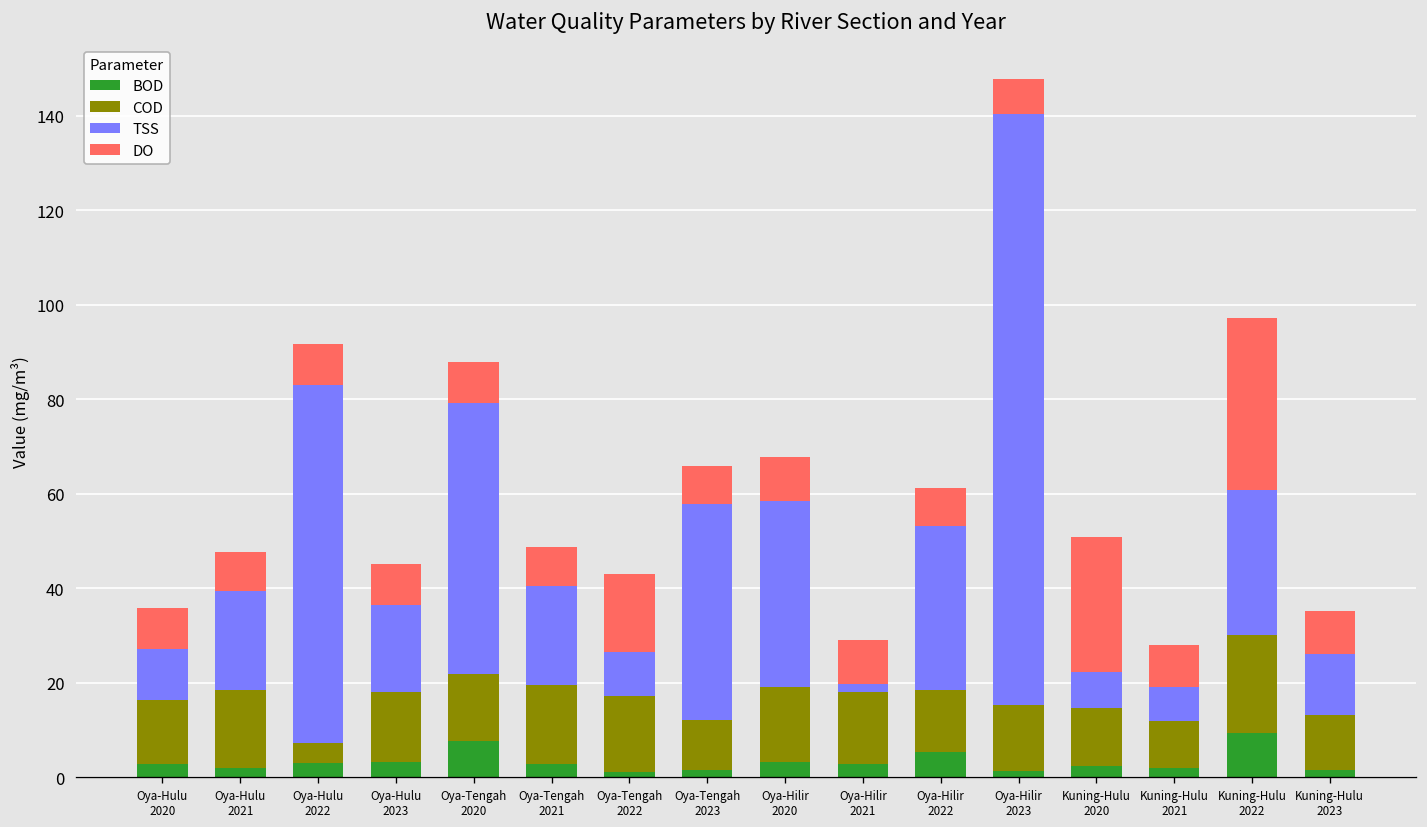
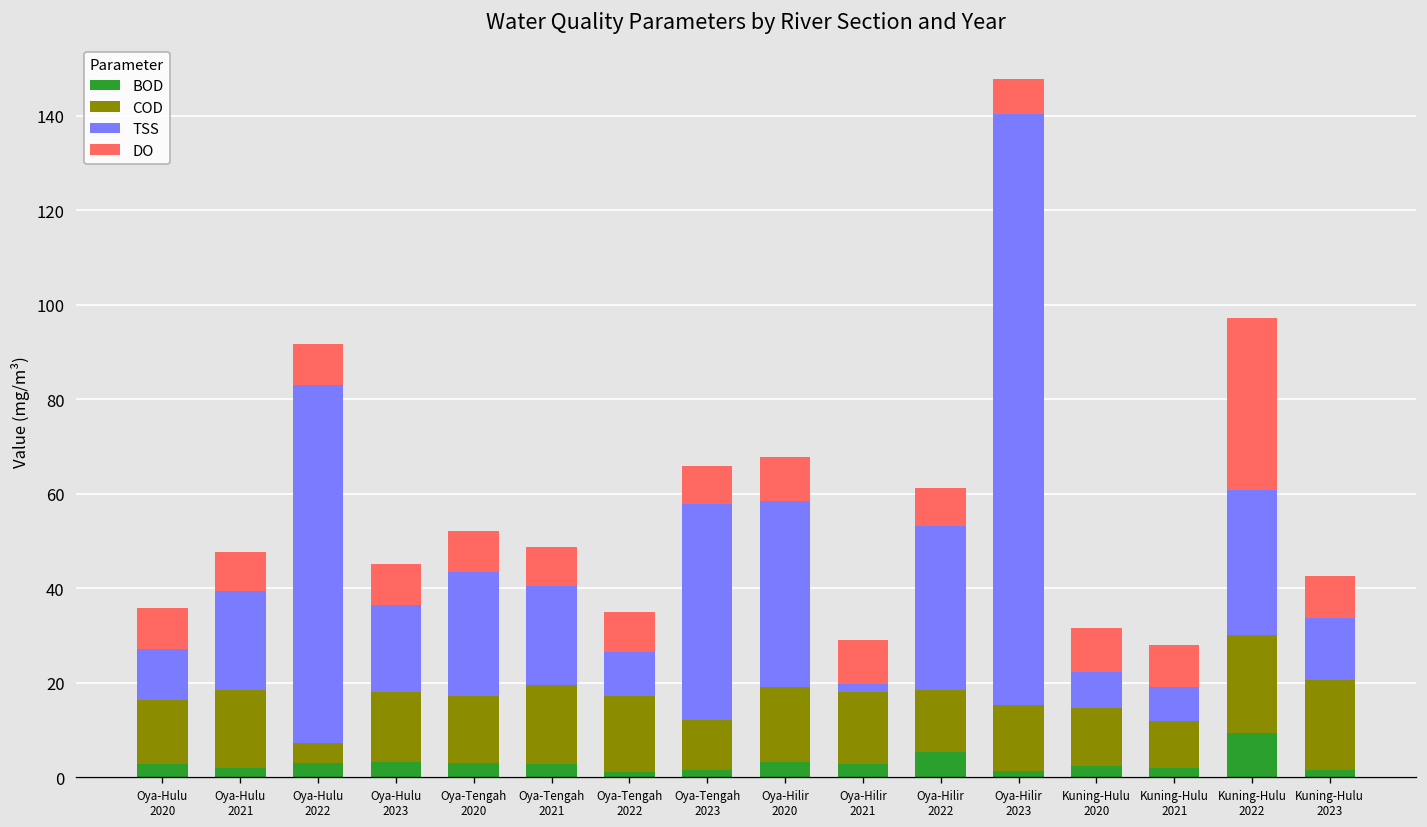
BOD, Oya-Tengah 2020: 8 -> 3
TSS, Oya-Tengah 2020: 57 -> 26
DO, Oya-Tengah 2022: 16 -> 8
DO, Kuning-Hulu 2020: 29 -> 9
COD, Kuning-Hulu 2023: 12 -> 19
